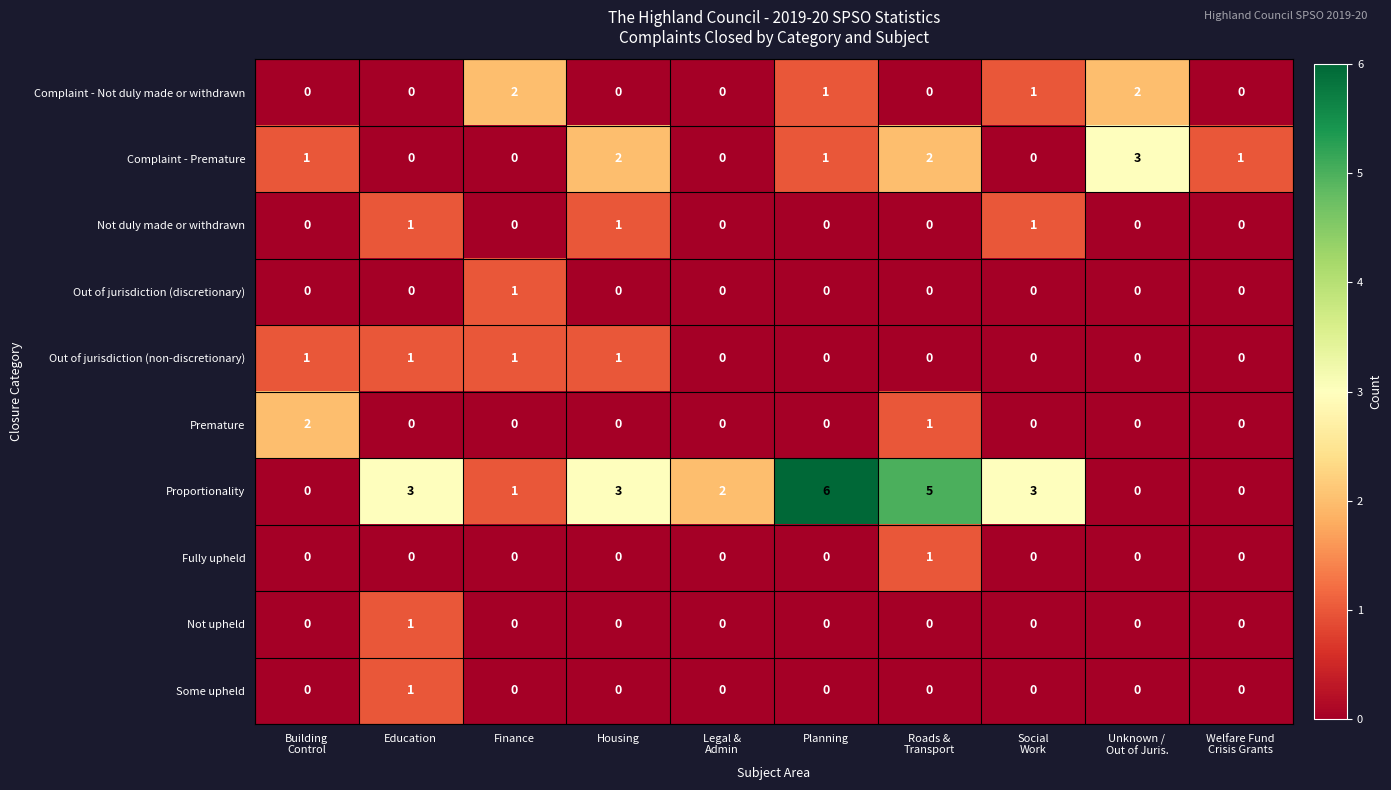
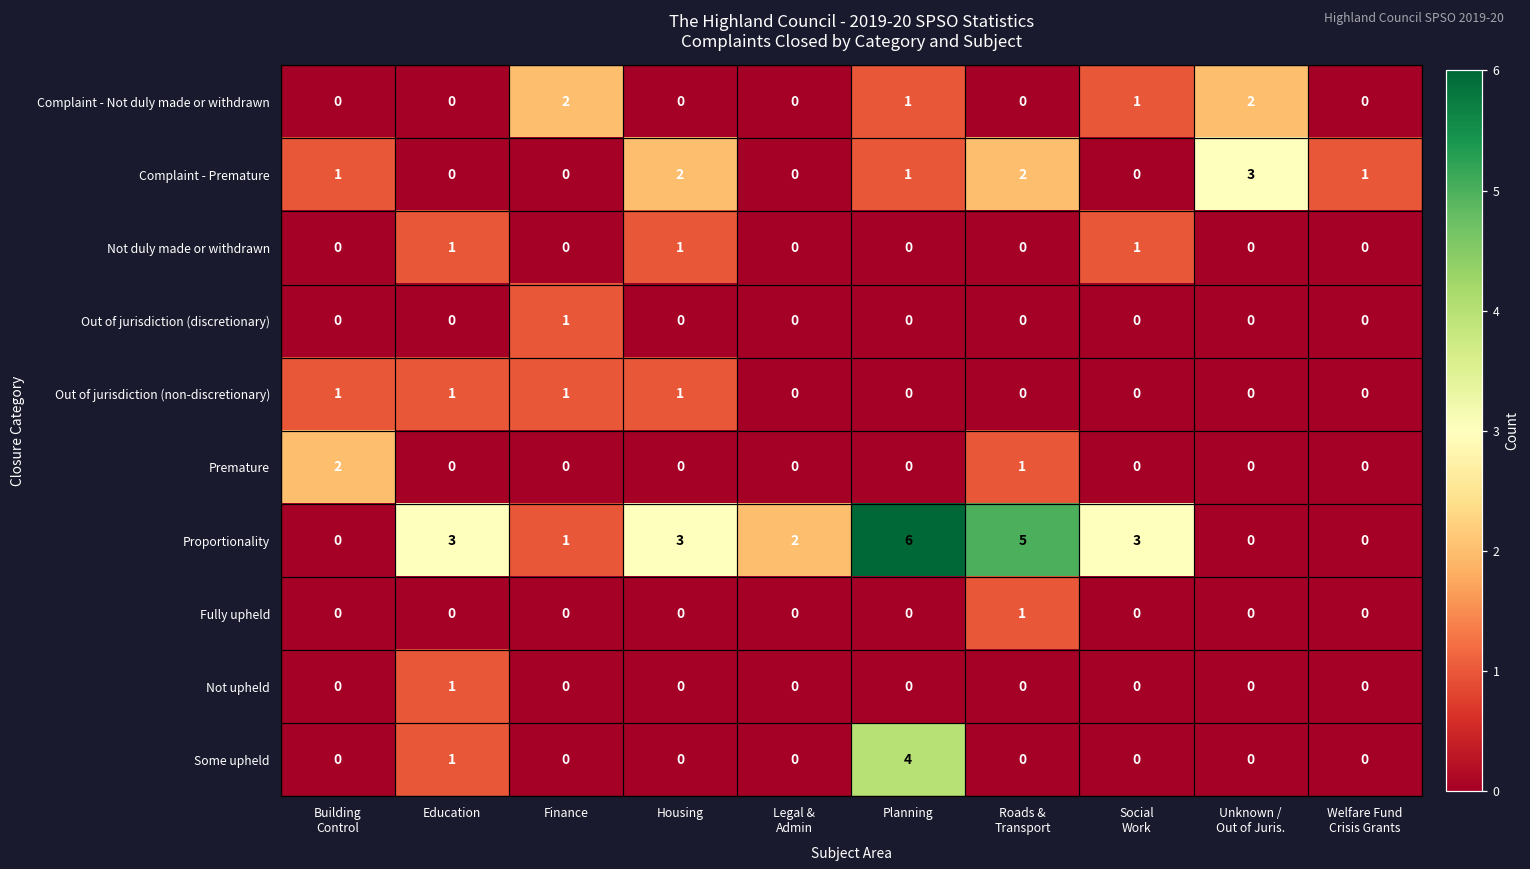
Some upheld, Planning: 0 -> 4
